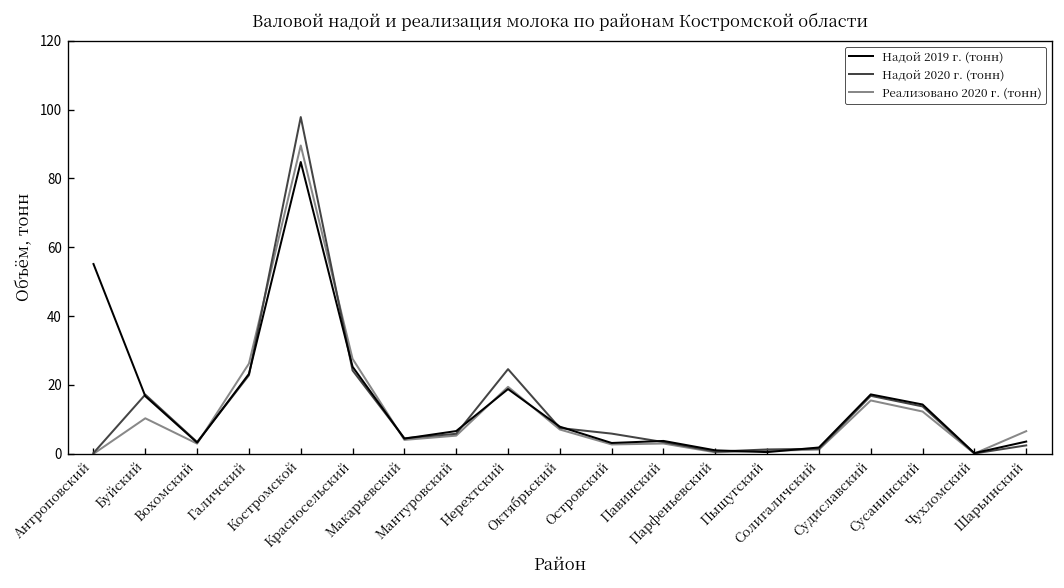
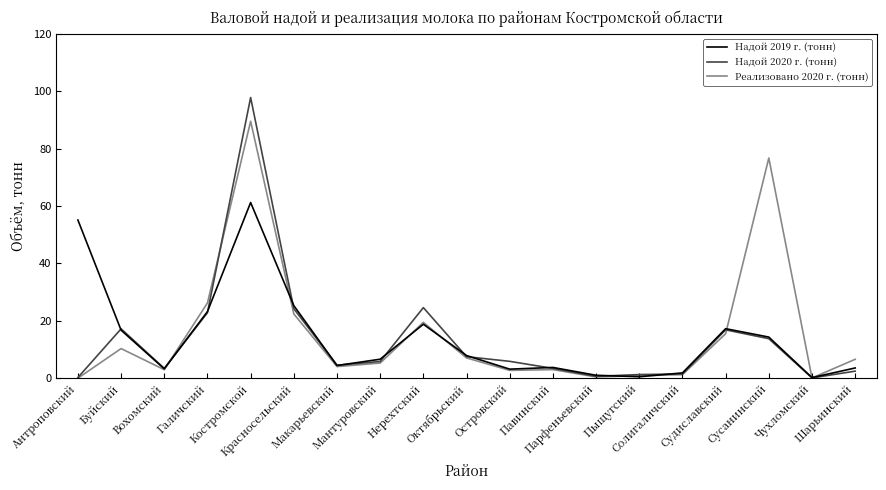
Надой 2019 г. (тонн), Костромской: 85 -> 61
Реализовано 2020 г. (тонн), Красносельский: 28 -> 22
Реализовано 2020 г. (тонн), Сусанинский: 12 -> 77
